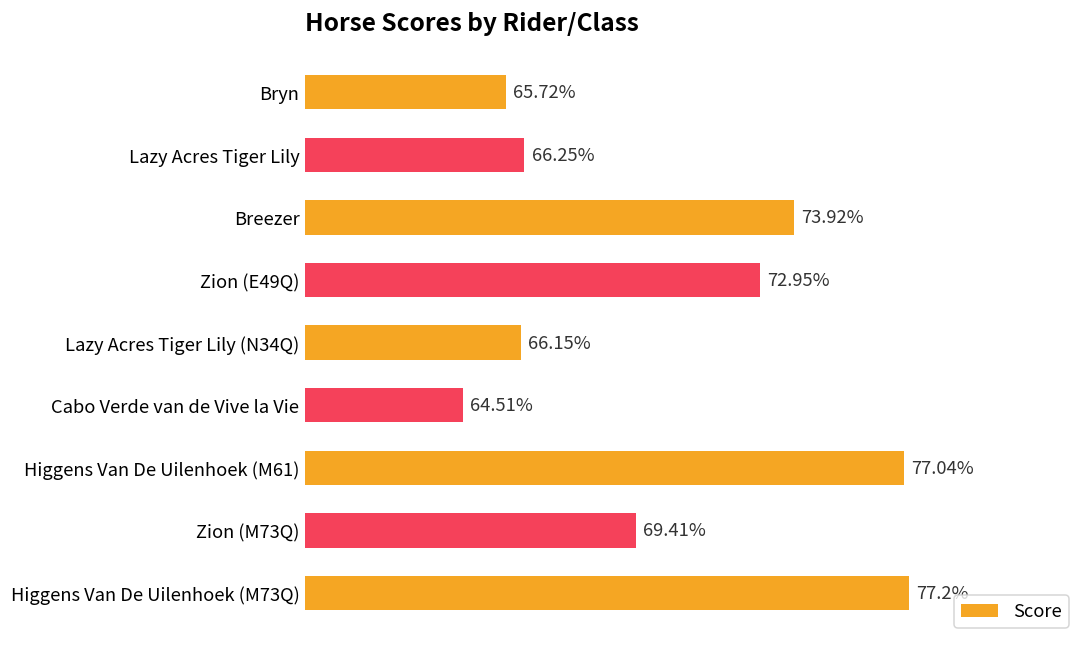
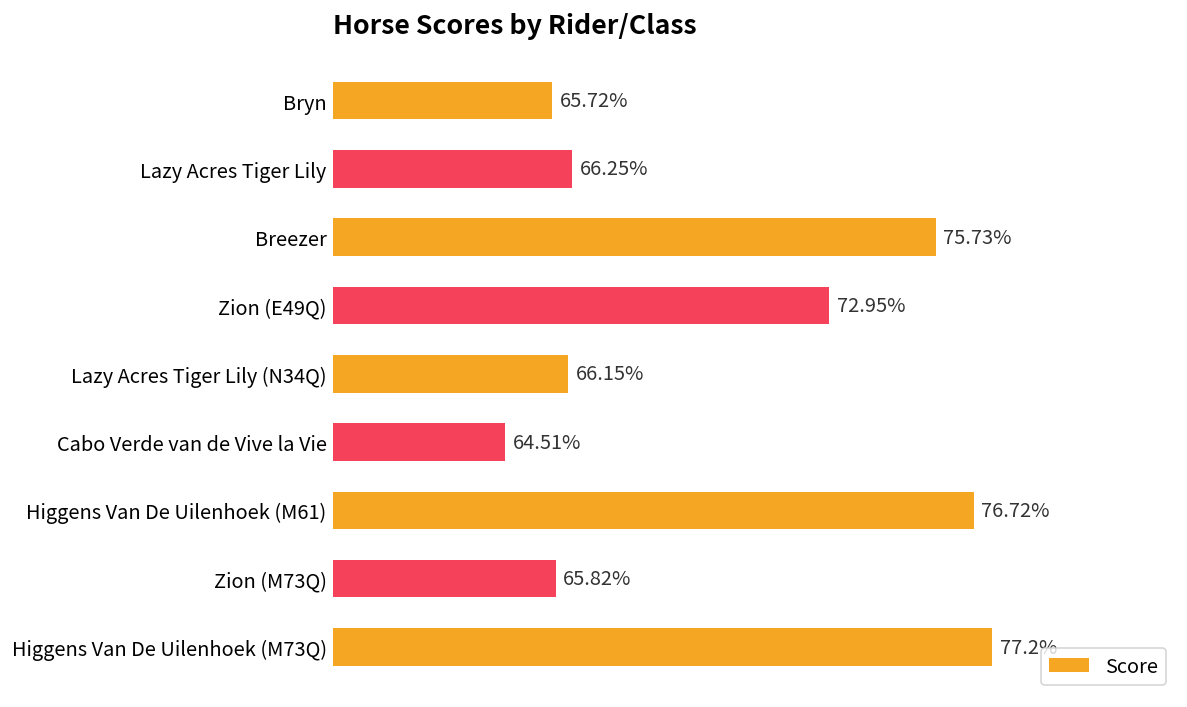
Breezer: 73.92% -> 75.73%
Higgens Van De Uilenhoek (M61): 77.04% -> 76.72%
Zion (M73Q): 69.41% -> 65.82%
